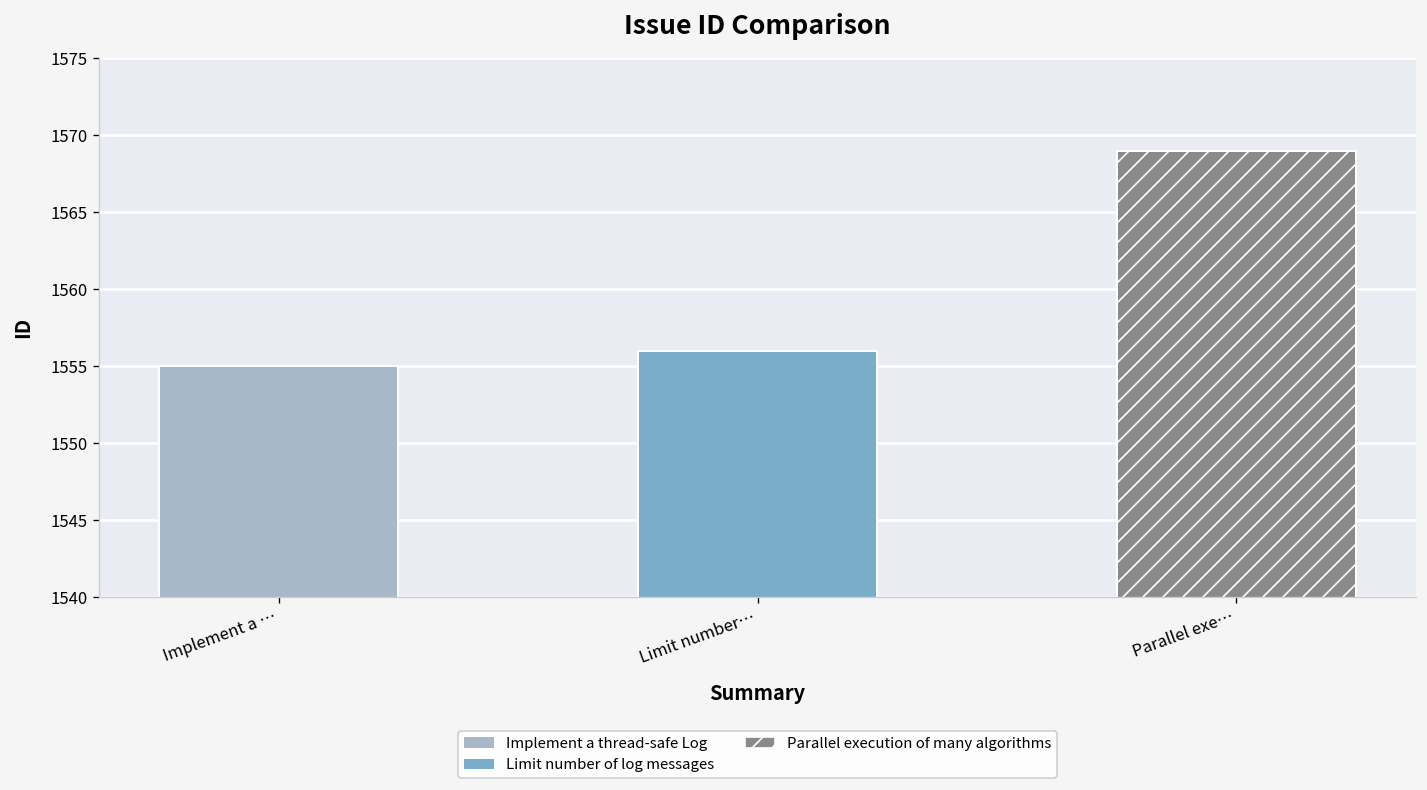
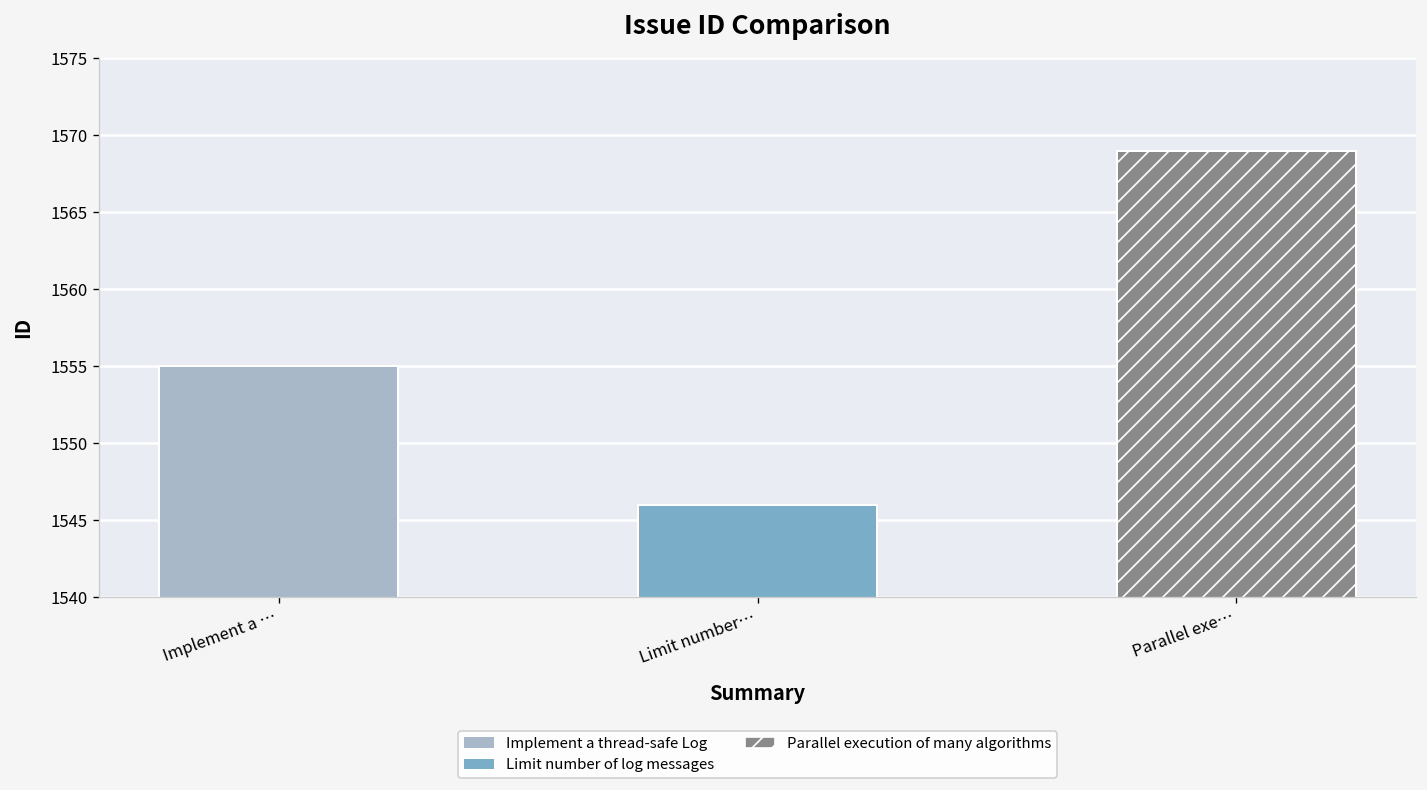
Limit number…: 1556 -> 1546
